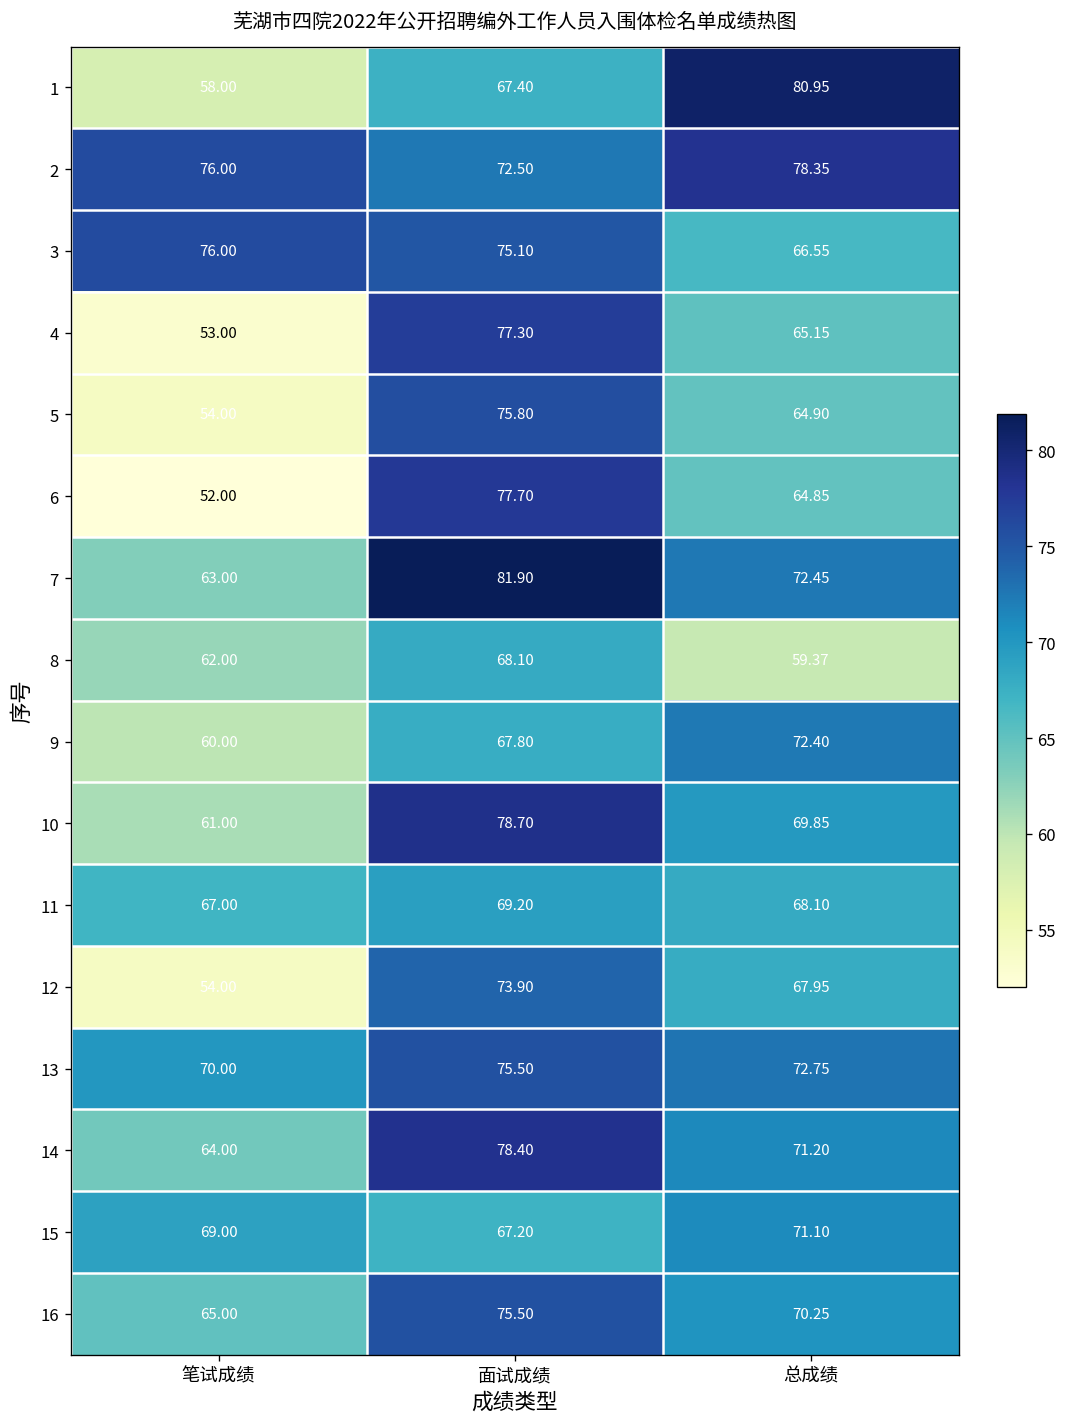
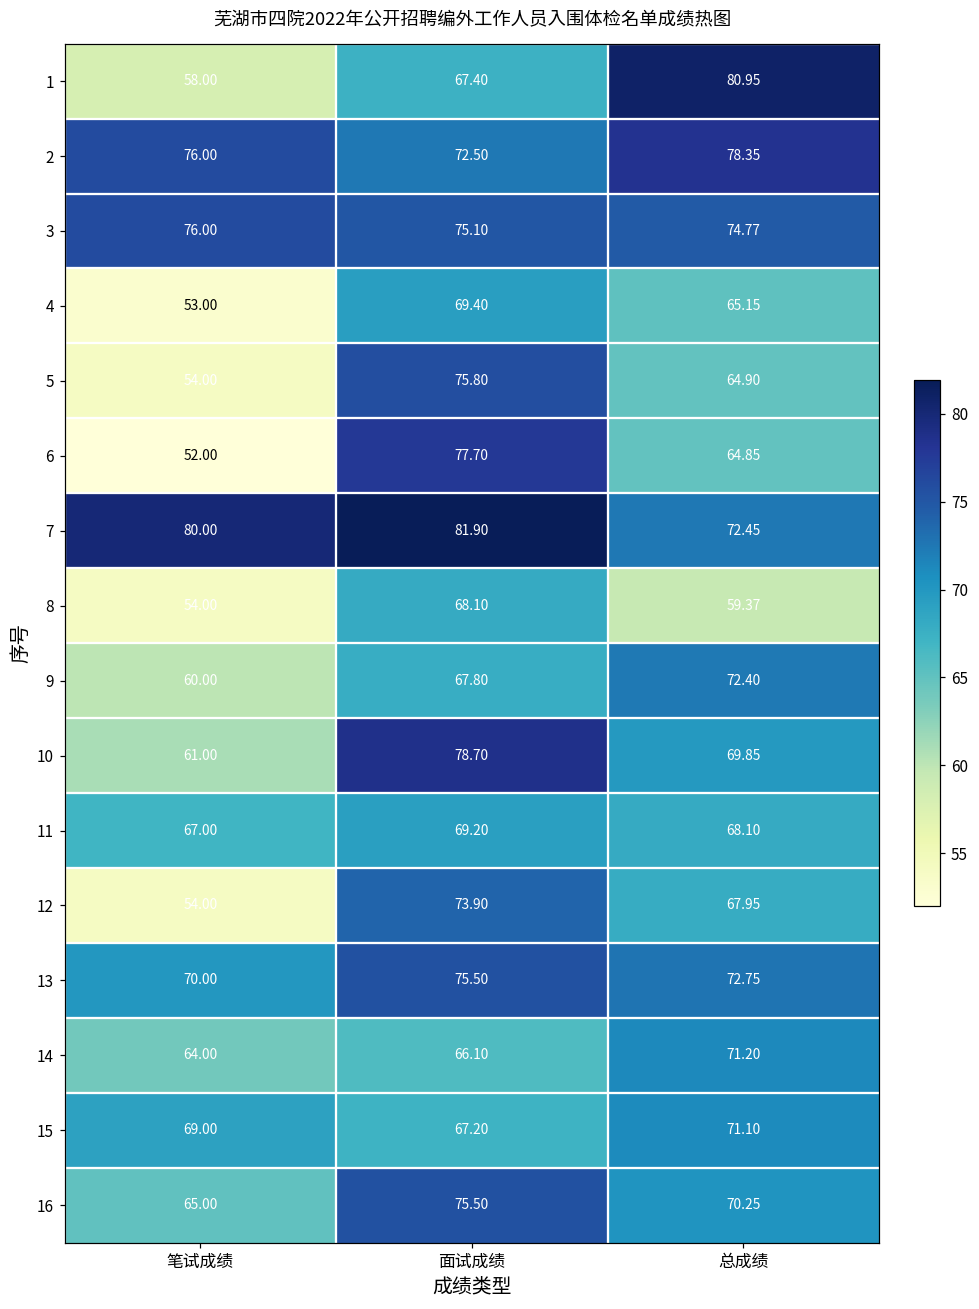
3, 总成绩: 66.55 -> 74.77
4, 面试成绩: 77.30 -> 69.40
7, 笔试成绩: 63.00 -> 80.00
8, 笔试成绩: 62.00 -> 54.00
14, 面试成绩: 78.40 -> 66.10
